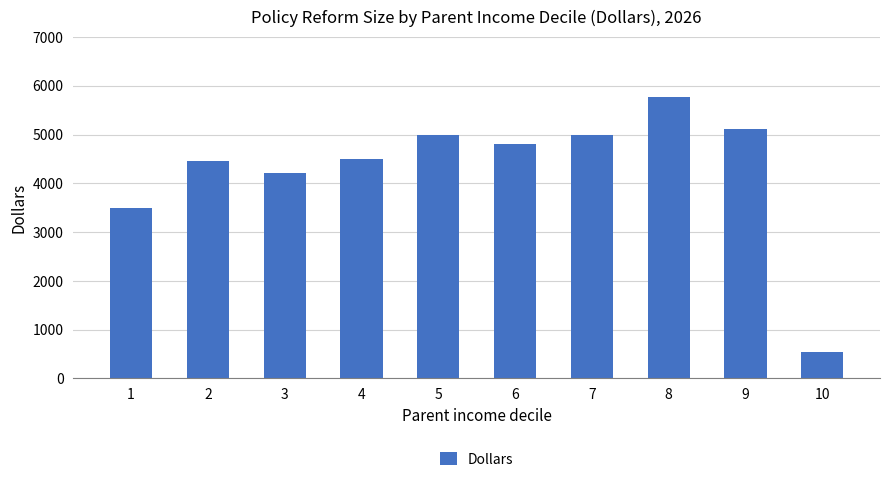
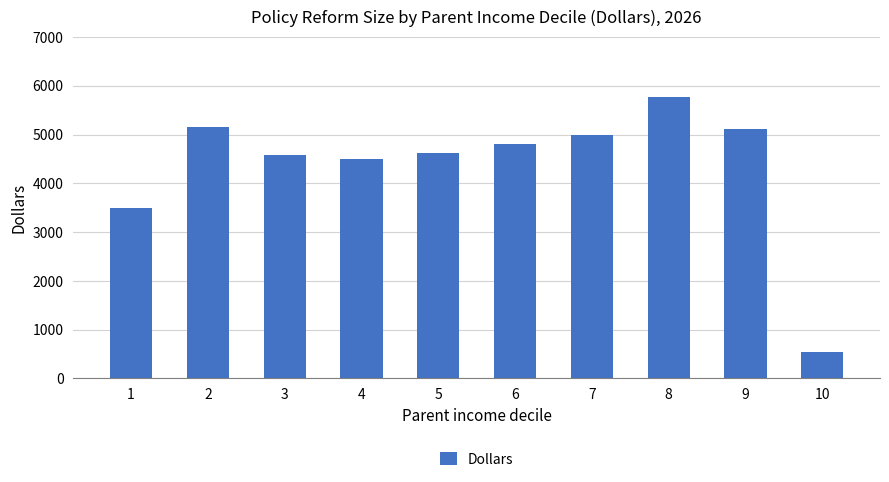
2: 4400 -> 5200
3: 4200 -> 4600
5: 5000 -> 4600
